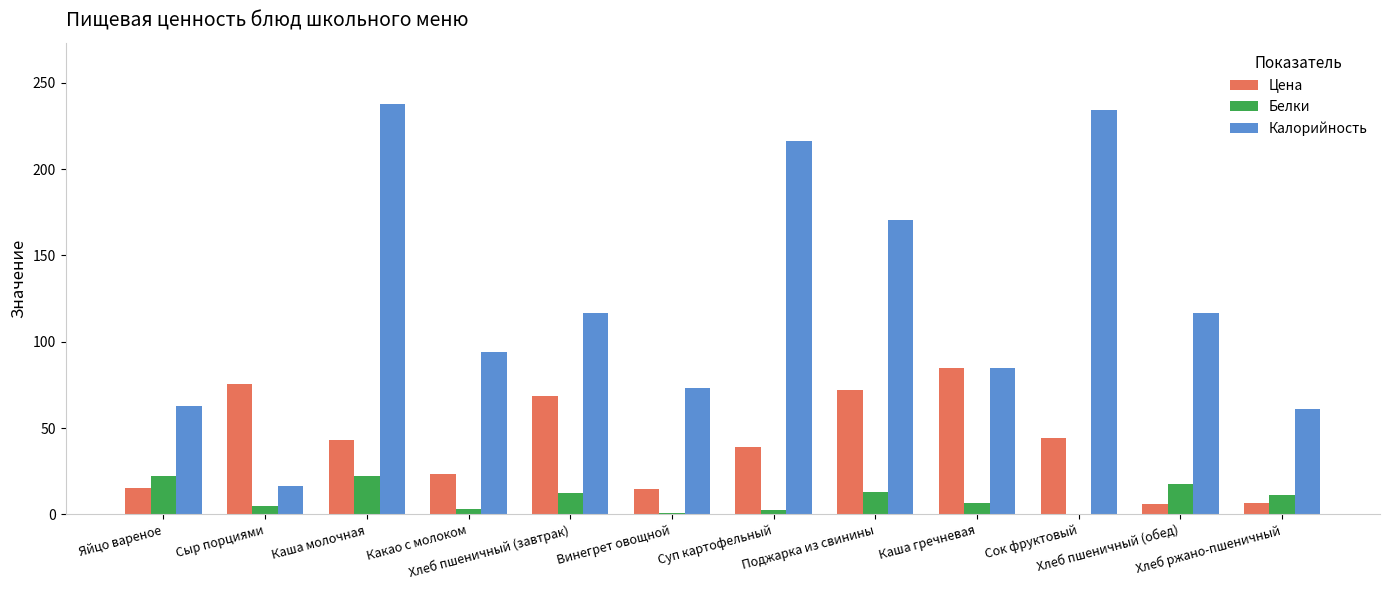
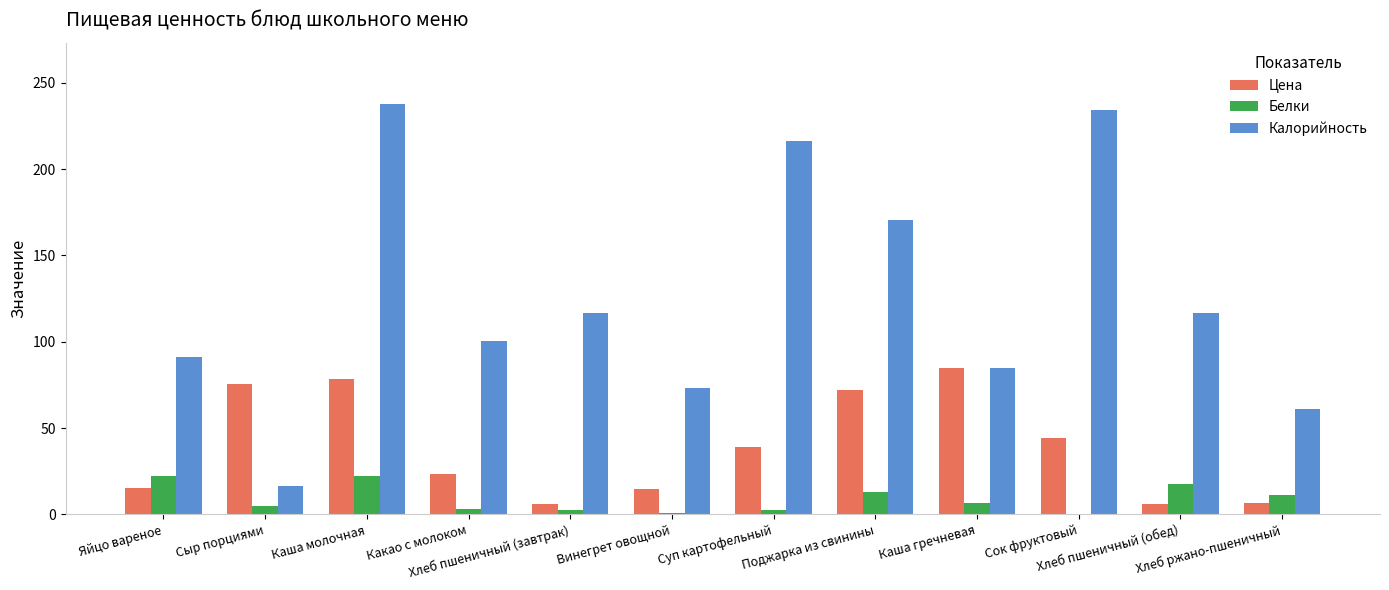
Калорийность, Яйцо вареное: 63 -> 91
Цена, Каша молочная: 43 -> 78
Калорийность, Какао с молоком: 94 -> 101
Цена, Хлеб пшеничный (завтрак): 69 -> 6
Белки, Хлеб пшеничный (завтрак): 12 -> 2
